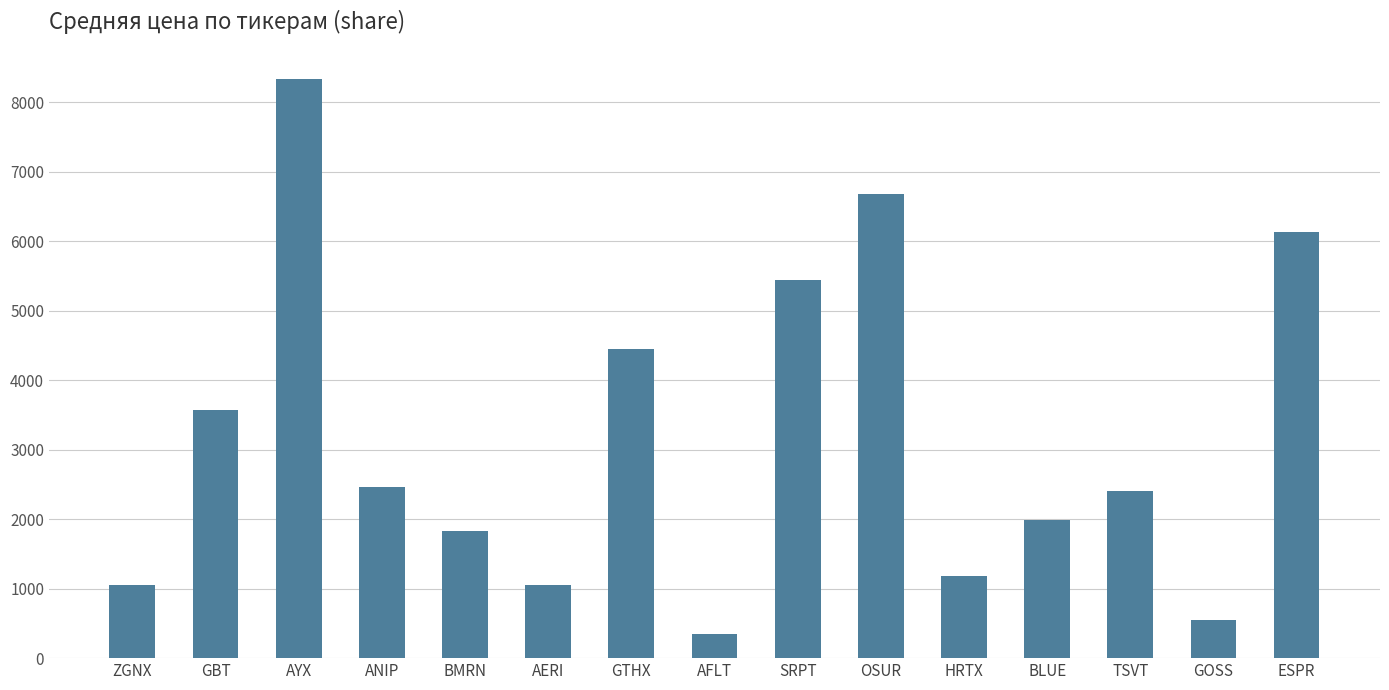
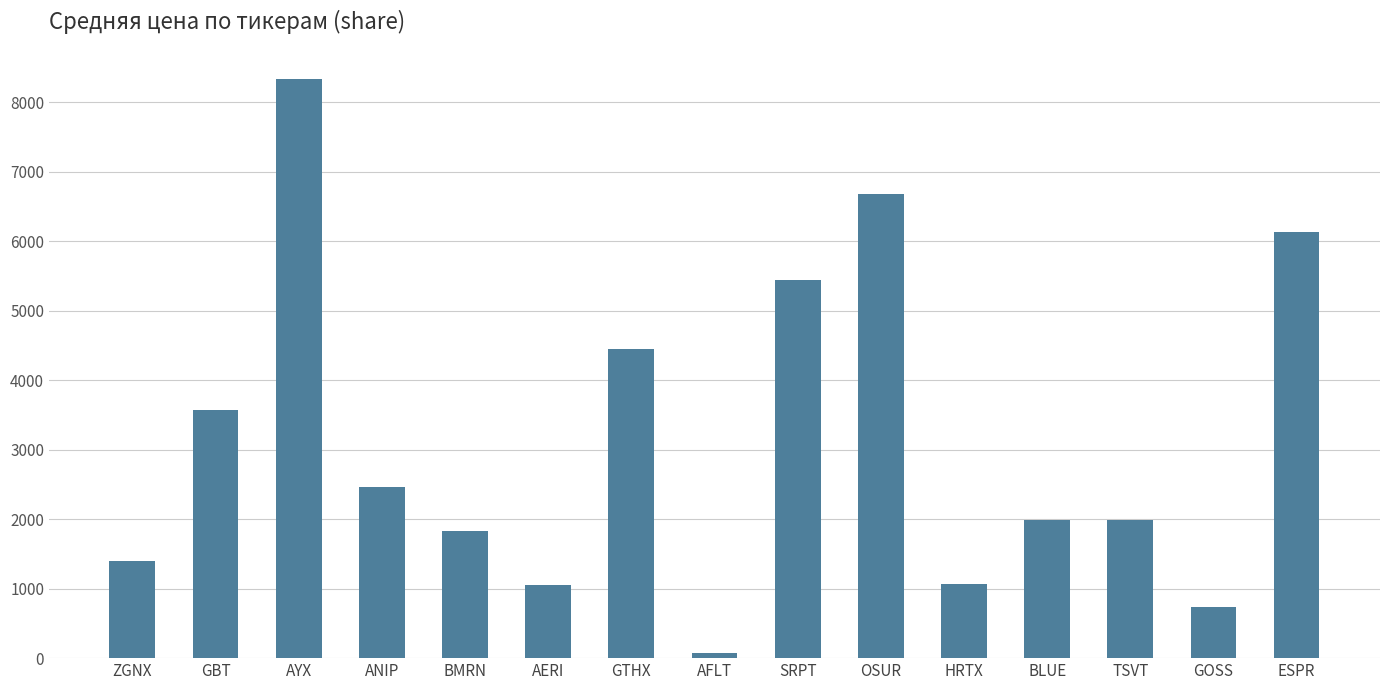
ZGNX: 1100 -> 1400
AFLT: 300 -> 100
HRTX: 1200 -> 1100
TSVT: 2400 -> 2000
GOSS: 600 -> 700
